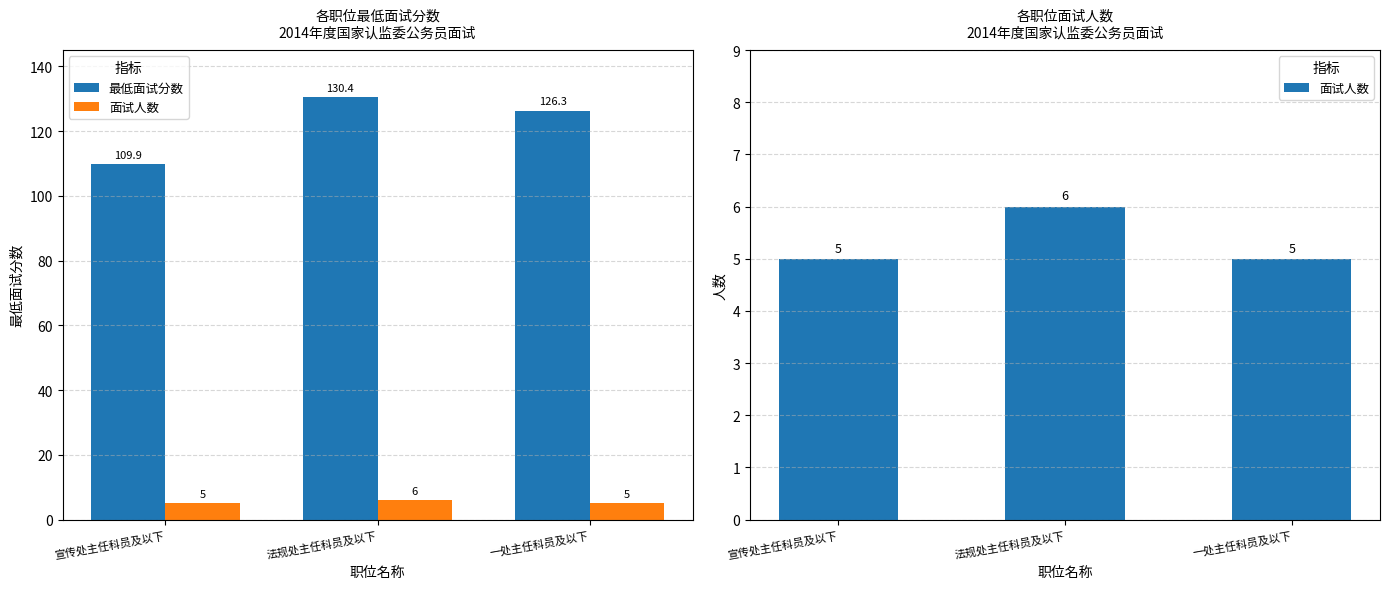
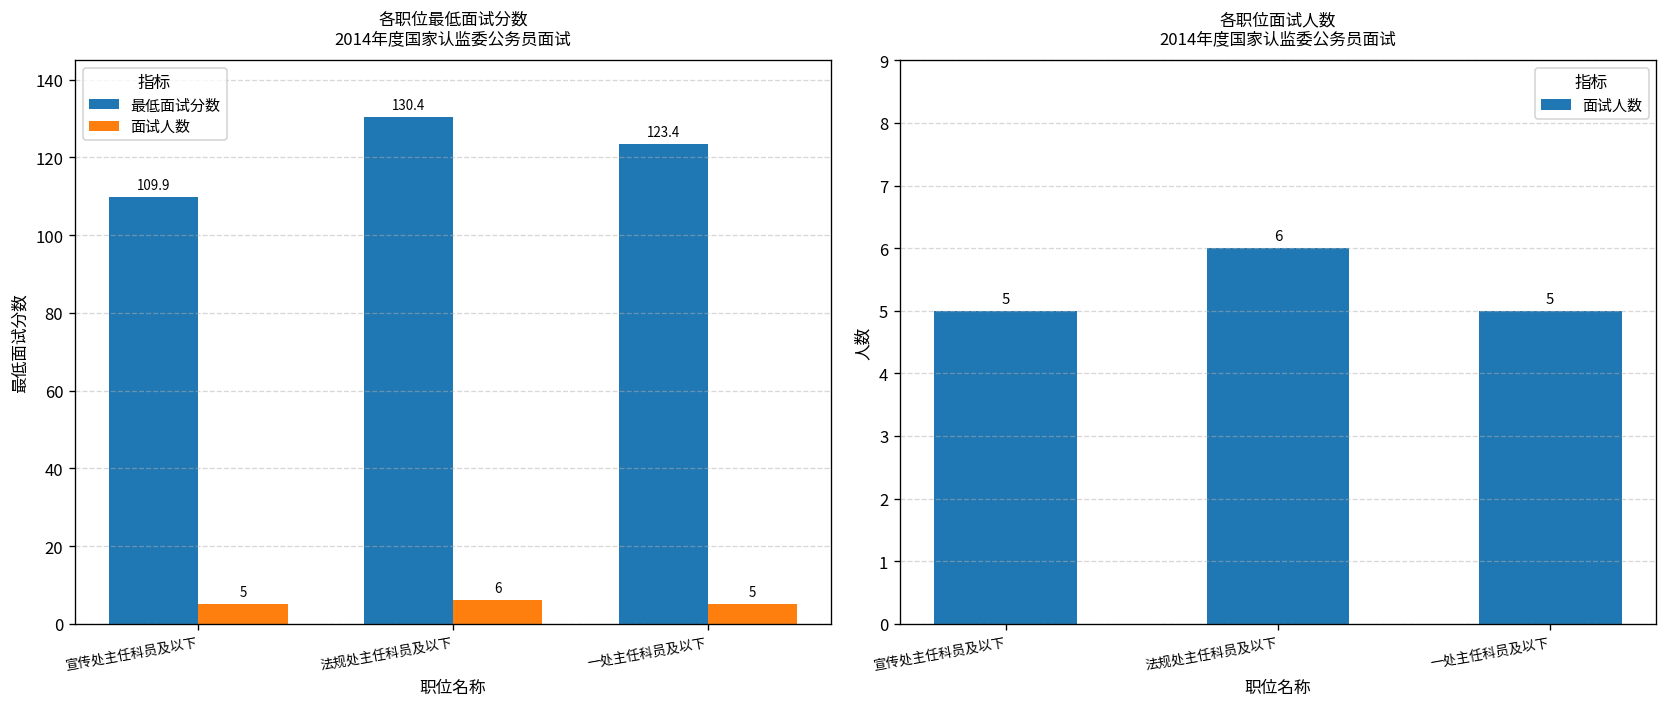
各职位最低面试分数 2014年度国家认监委公务员面试, 最低面试分数, 一处主任科员及以下: 126.3 -> 123.4
